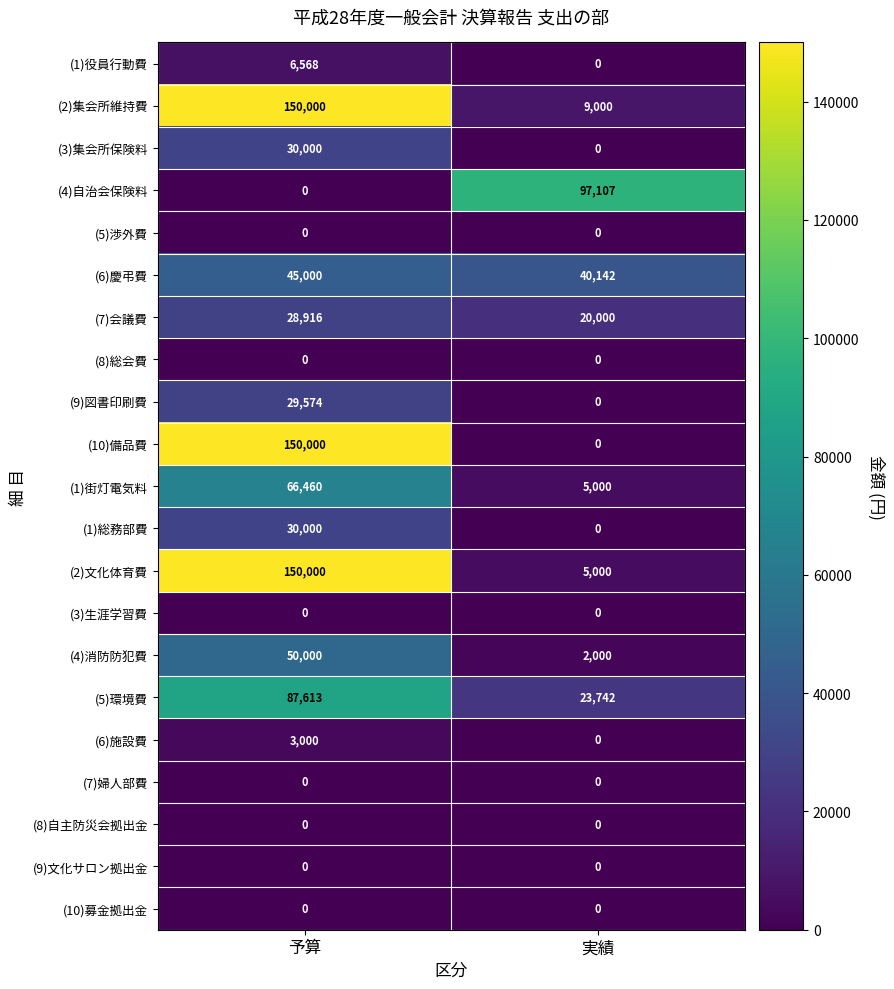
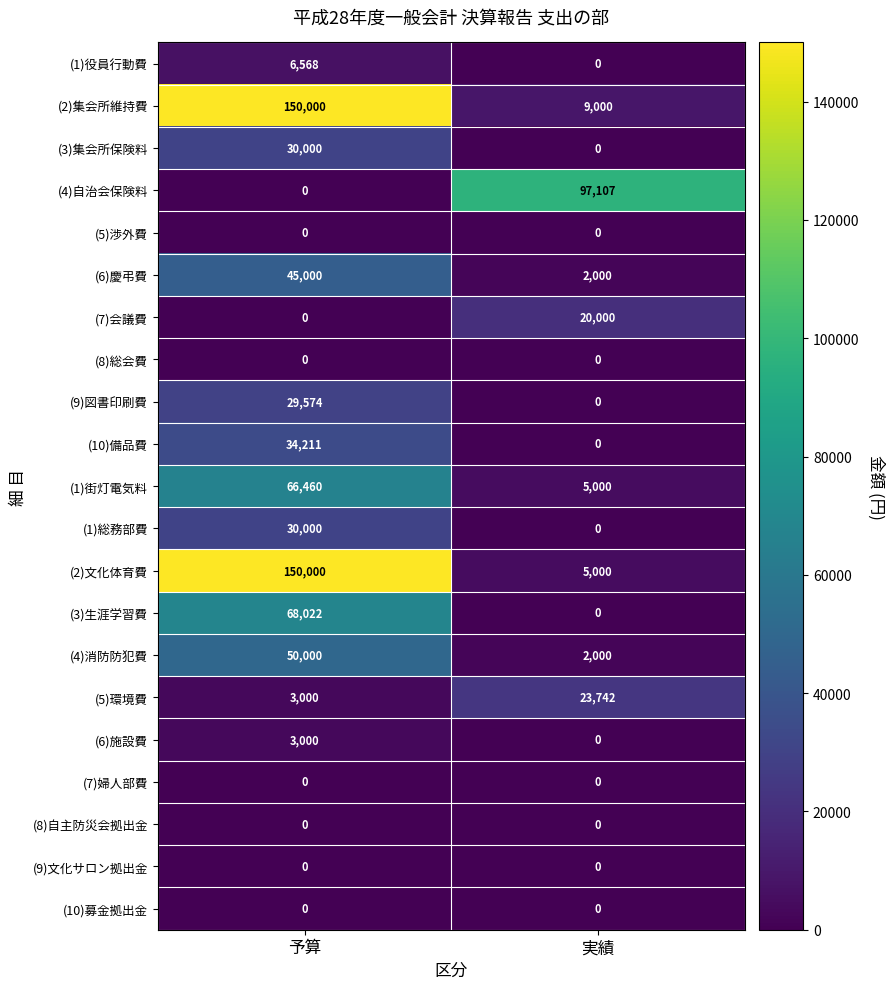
(6)慶弔費, 実績: 40,142 -> 2,000
(7)会議費, 予算: 28,916 -> 0
(10)備品費, 予算: 150,000 -> 34,211
(3)生涯学習費, 予算: 0 -> 68,022
(5)環境費, 予算: 87,613 -> 3,000
